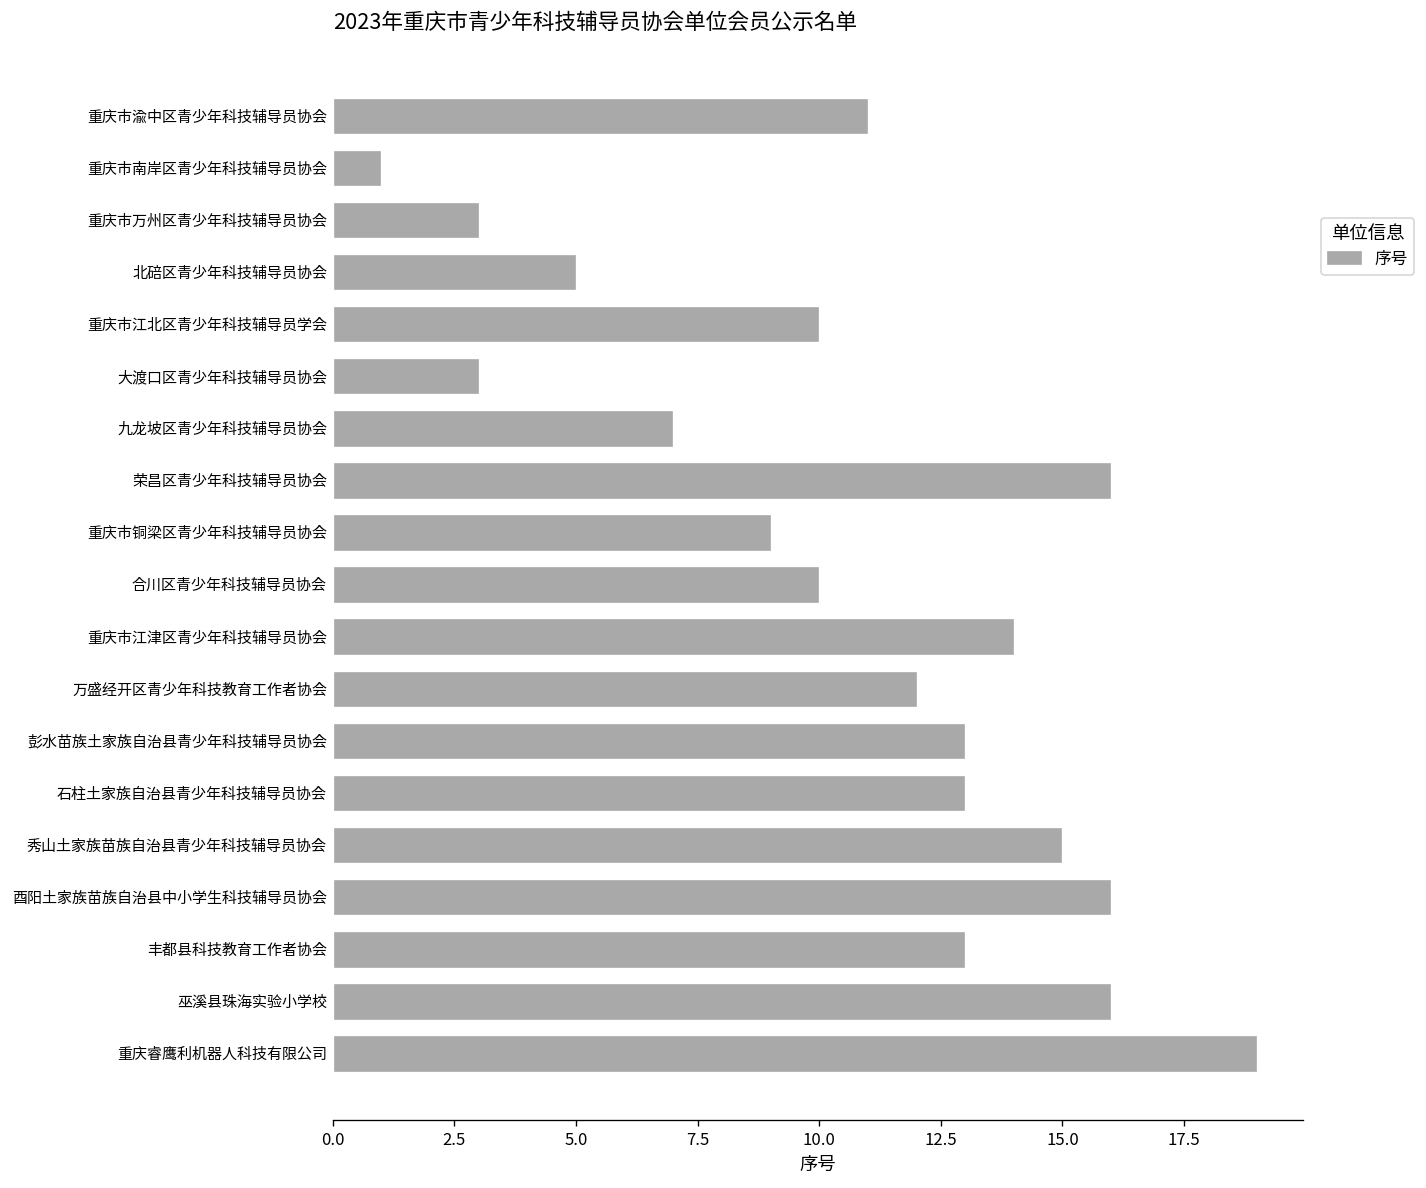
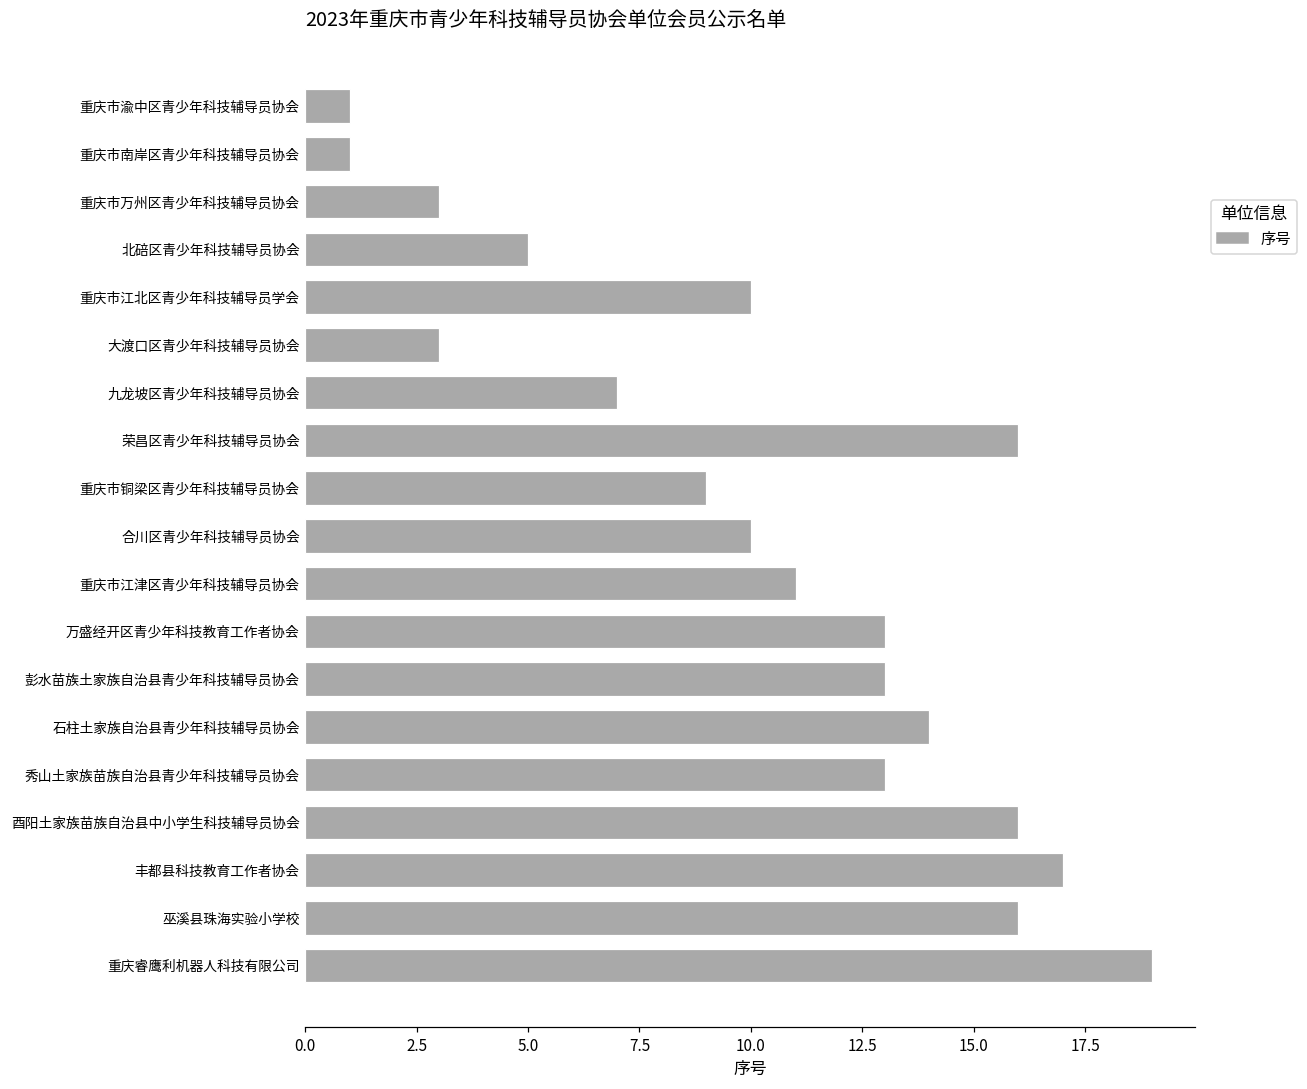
重庆市渝中区青少年科技辅导员协会: 11 -> 1
重庆市江津区青少年科技辅导员协会: 14 -> 11
万盛经开区青少年科技教育工作者协会: 12 -> 13
石柱土家族自治县青少年科技辅导员协会: 13 -> 14
秀山土家族苗族自治县青少年科技辅导员协会: 15 -> 13
丰都县科技教育工作者协会: 13 -> 17
